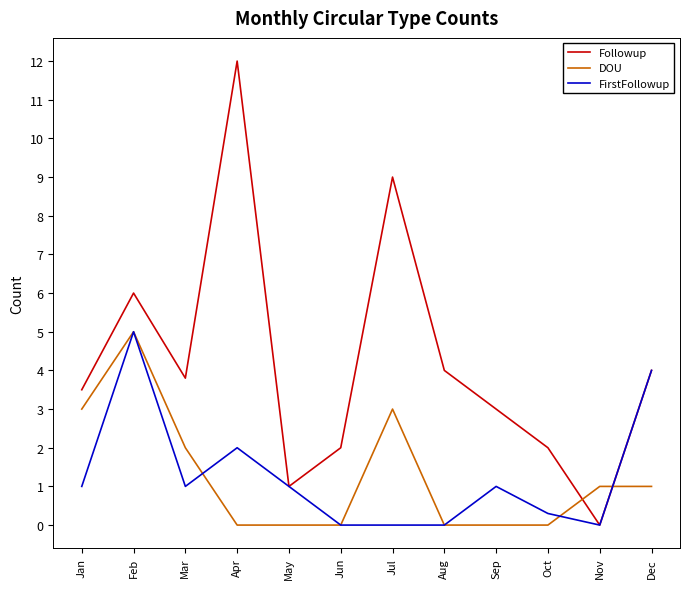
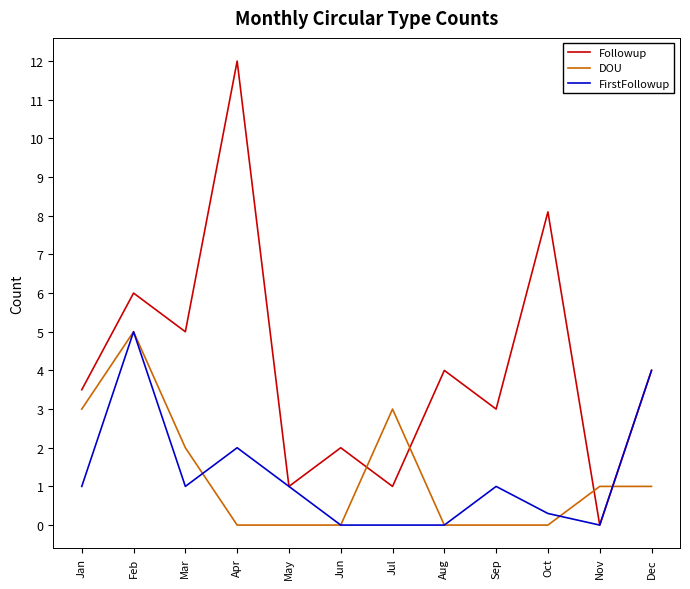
Followup, Mar: 3.8 -> 5.0
Followup, Jul: 9 -> 1
Followup, Oct: 2.0 -> 8.1
